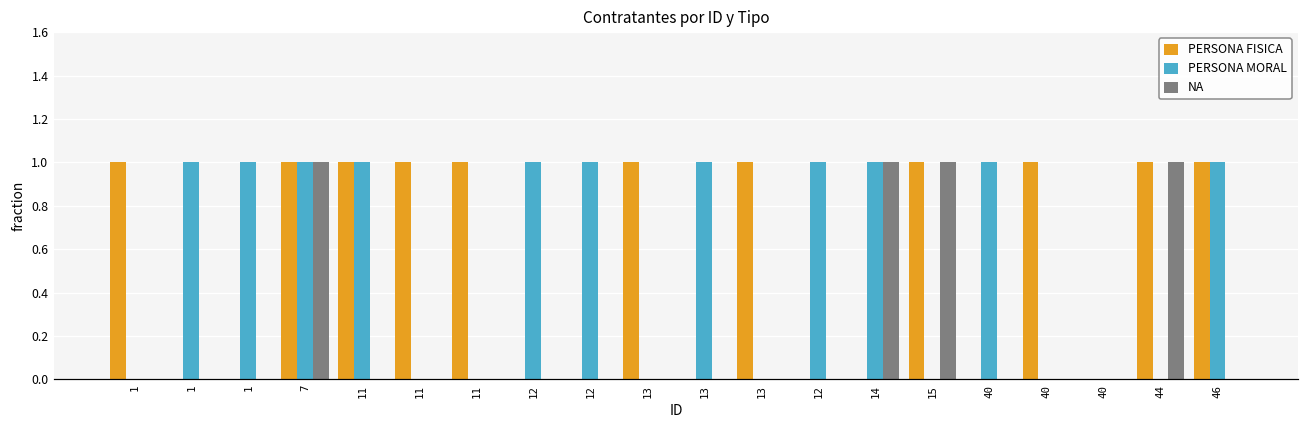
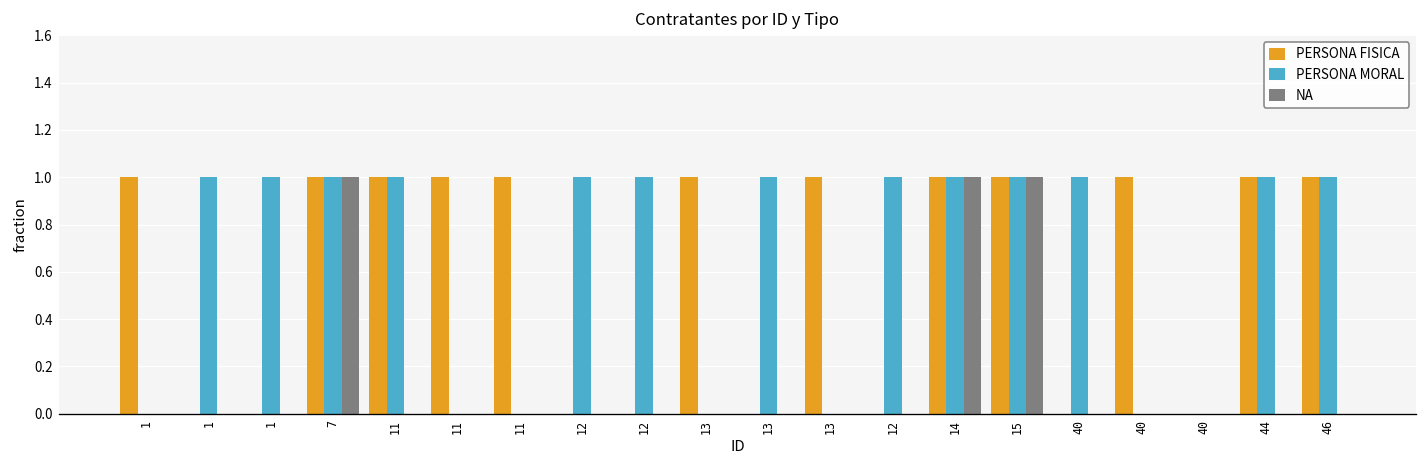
PERSONA FISICA, 14: 0 -> 1
PERSONA MORAL, 15: 0 -> 1
PERSONA MORAL, 44: 0 -> 1
NA, 44: 1 -> 0
